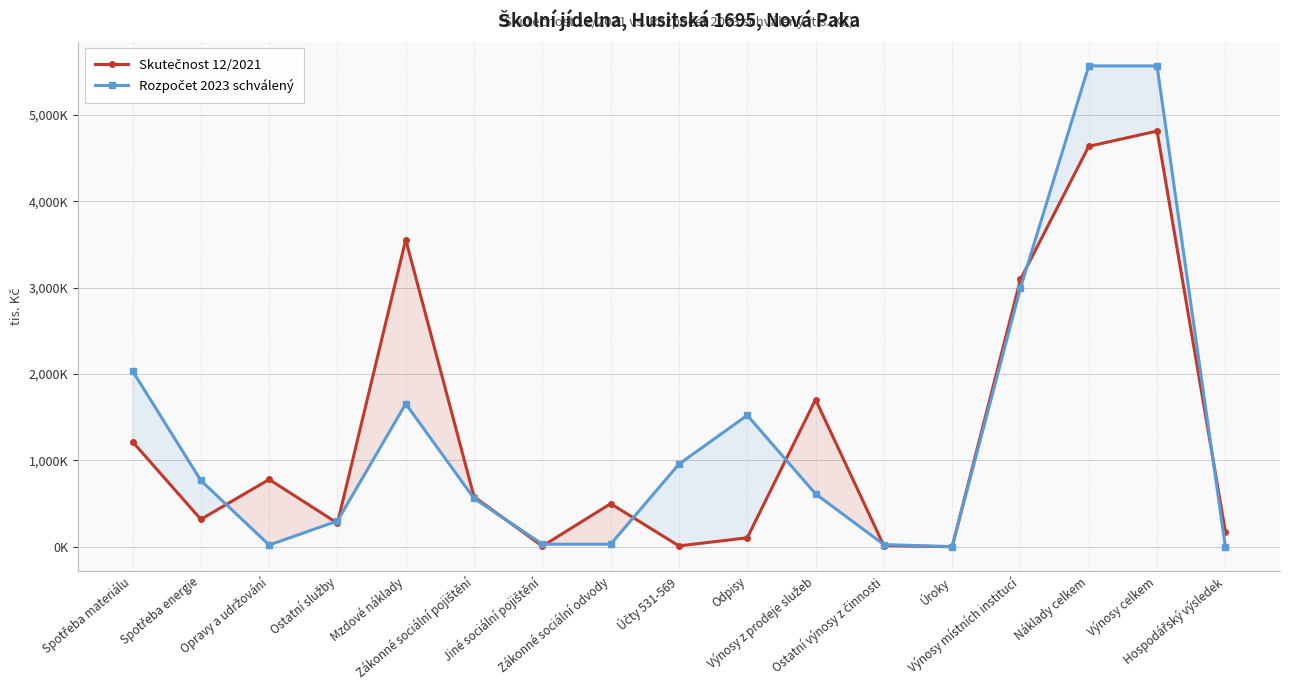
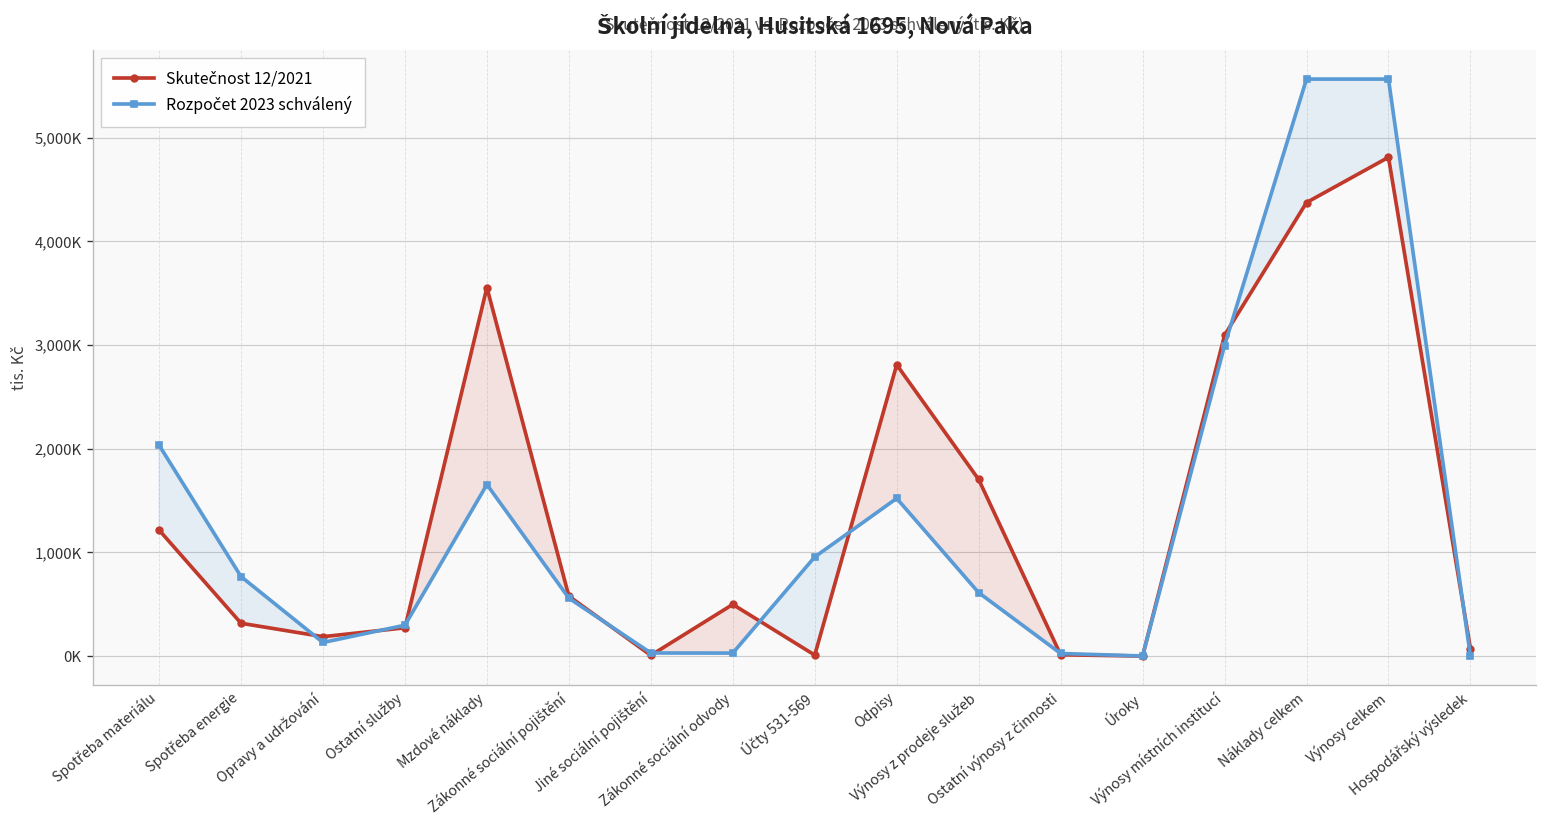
Skutečnost 12/2021, Opravy a udržování: 800,000 -> 200,000
Rozpočet 2023 schválený, Opravy a udržování: 0 -> 100,000
Skutečnost 12/2021, Odpisy: 100,000 -> 2,800,000
Skutečnost 12/2021, Náklady celkem: 4,600,000 -> 4,400,000
Skutečnost 12/2021, Hospodářský výsledek: 200,000 -> 100,000
